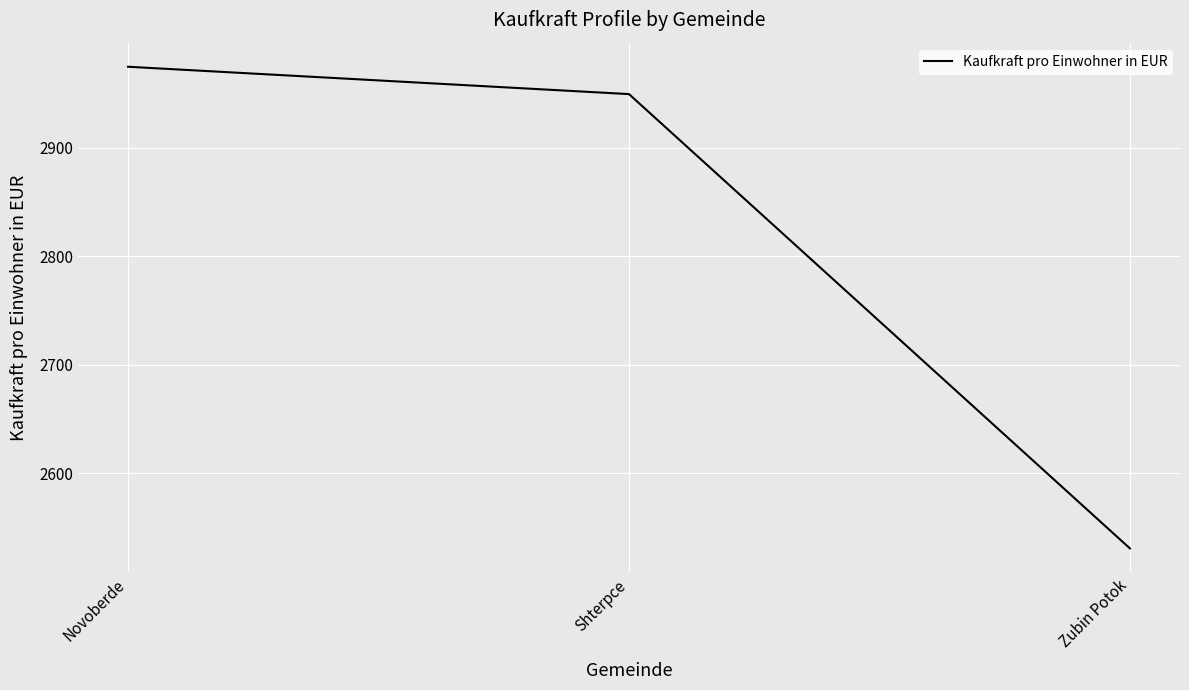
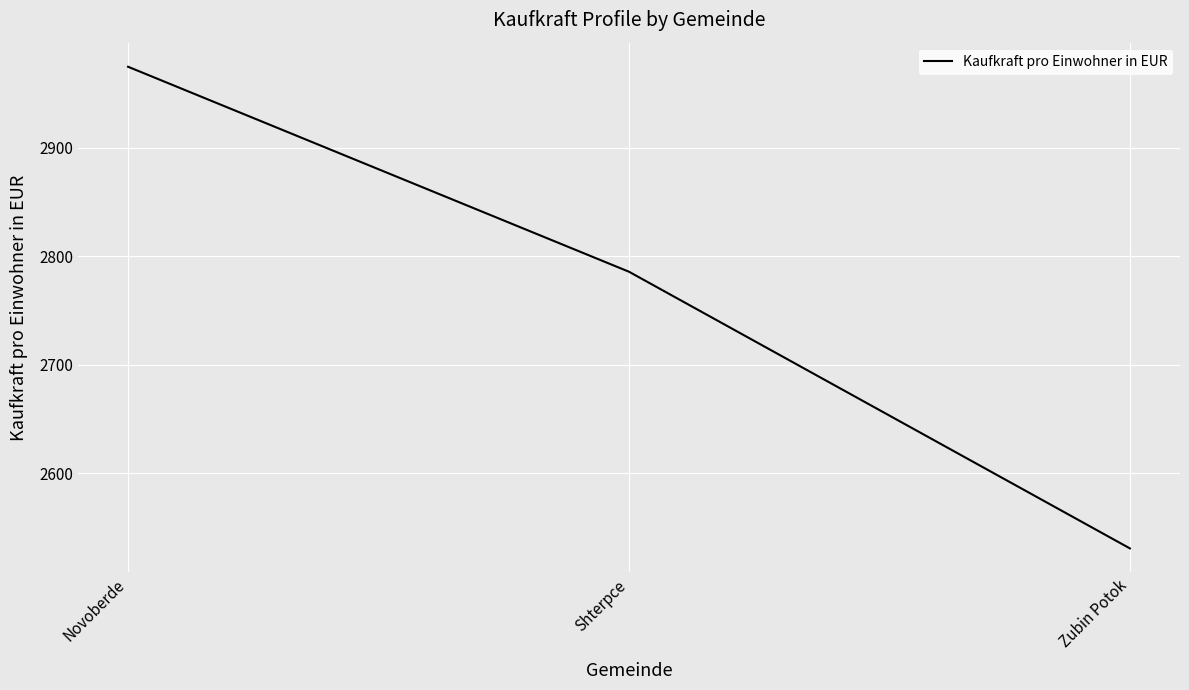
Shterpce: 2949 -> 2786
